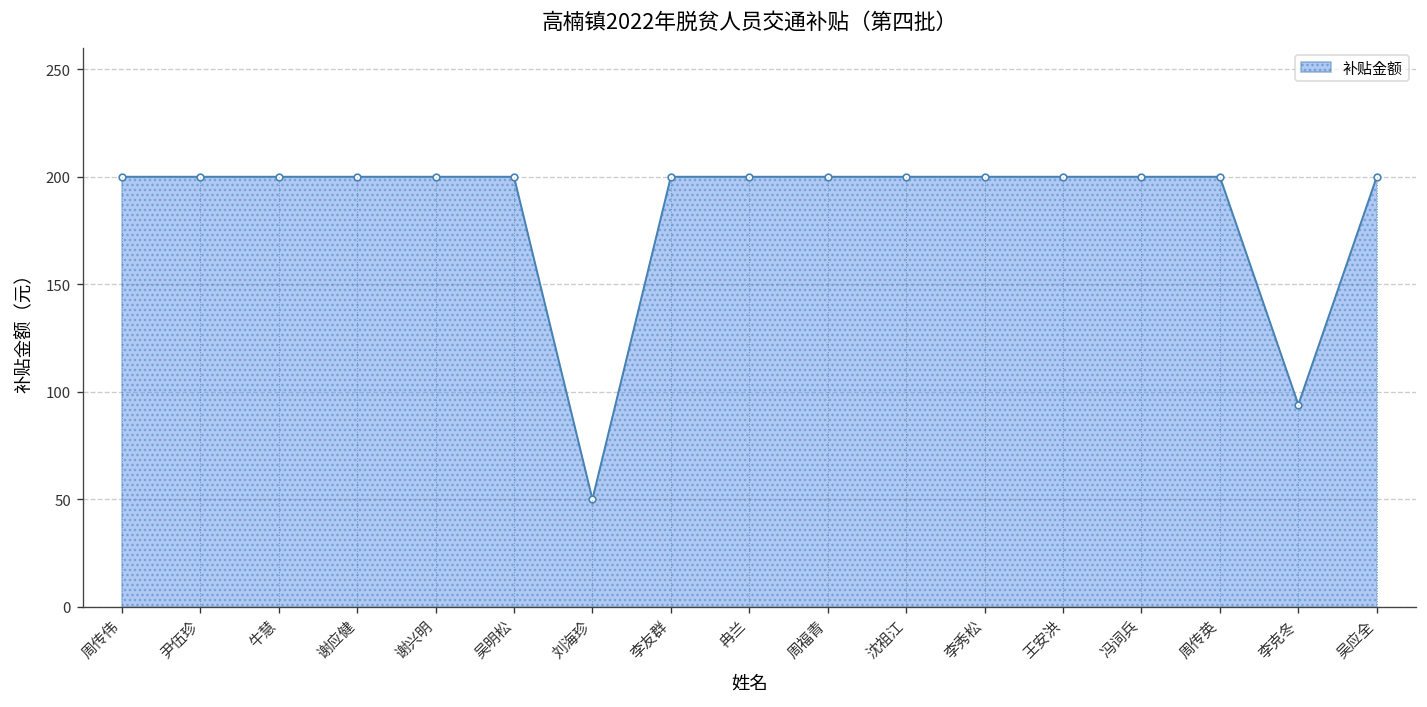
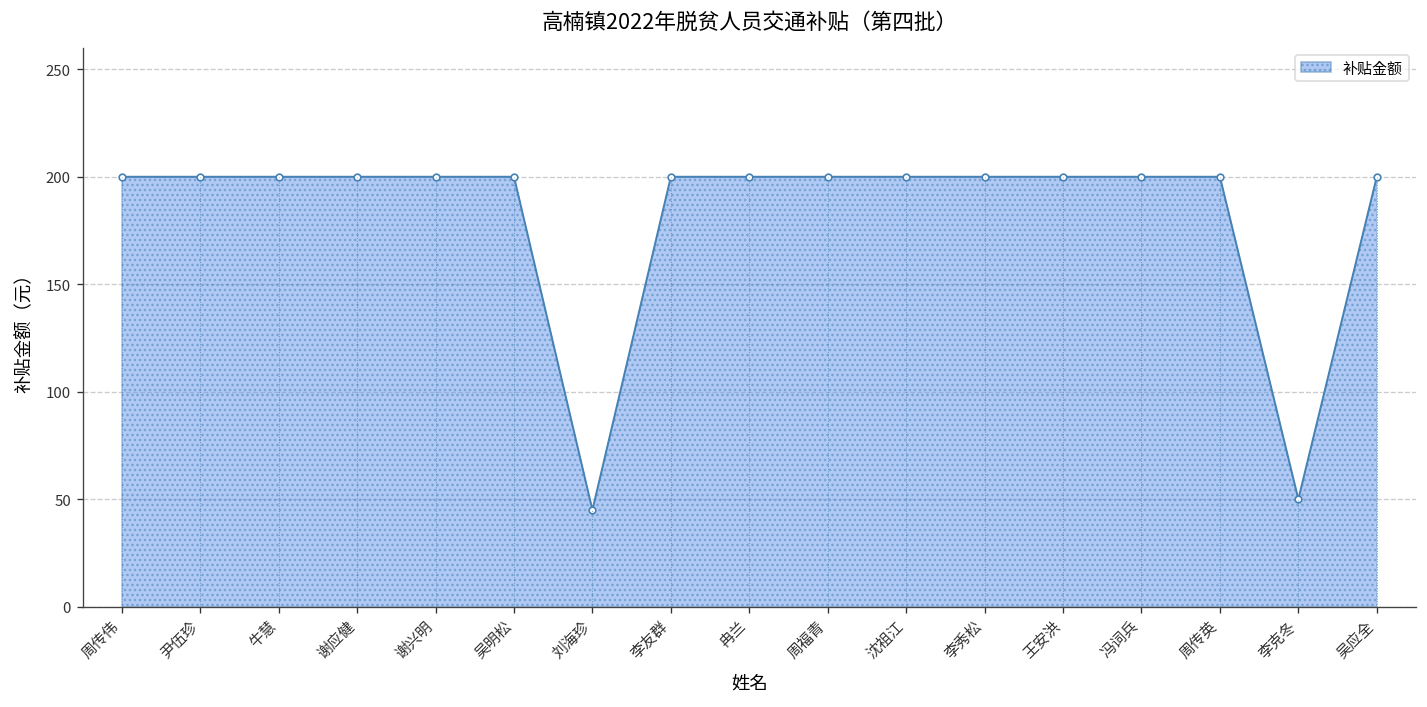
补贴金额, 刘海珍: 50 -> 45
补贴金额, 李克冬: 94 -> 50
